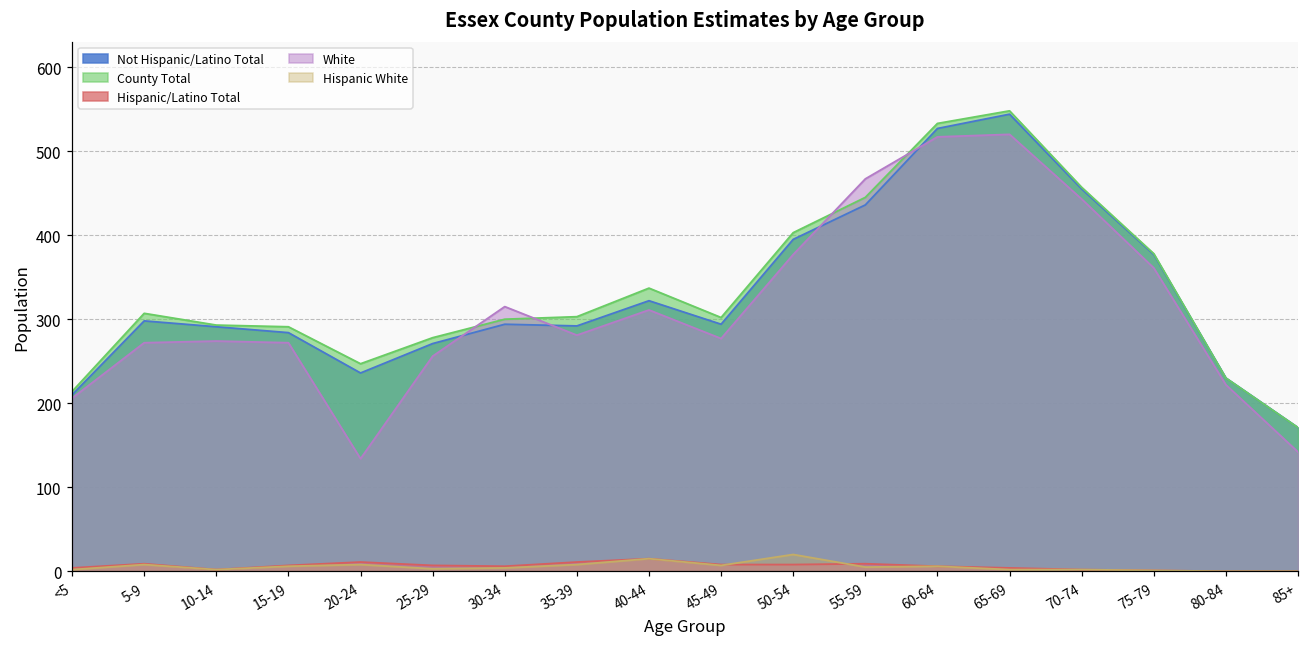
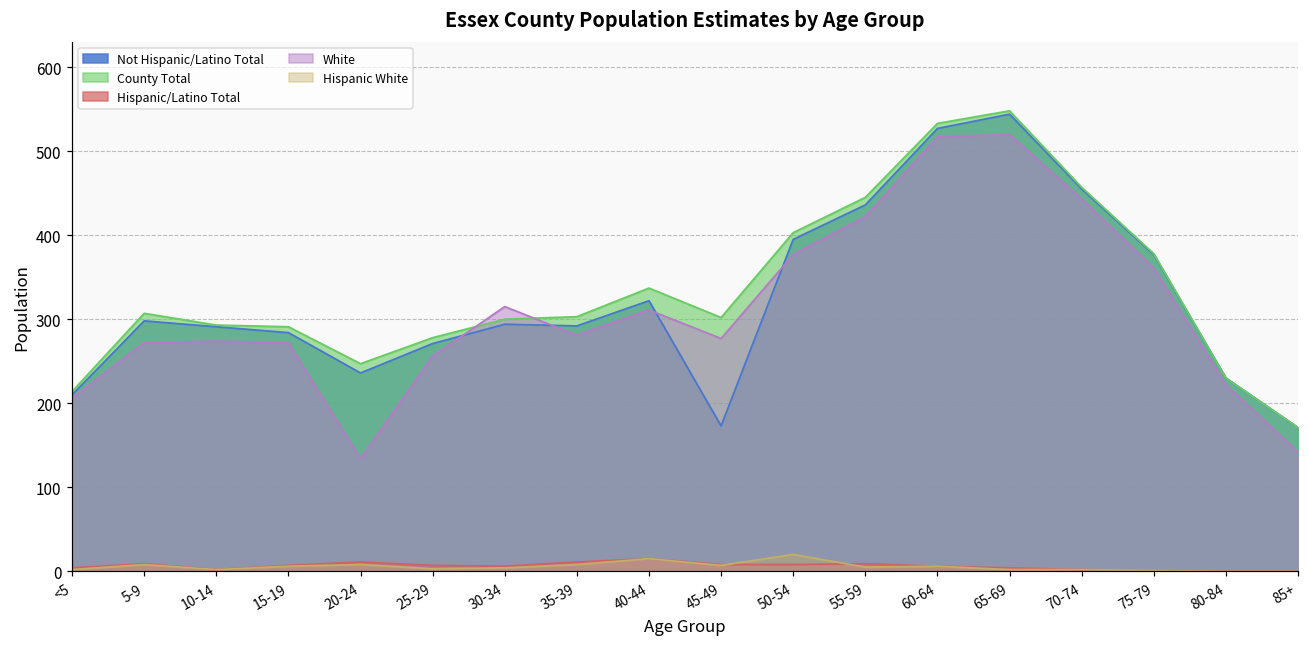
Not Hispanic/Latino Total, 45-49: 290 -> 170
White, 55-59: 470 -> 420
